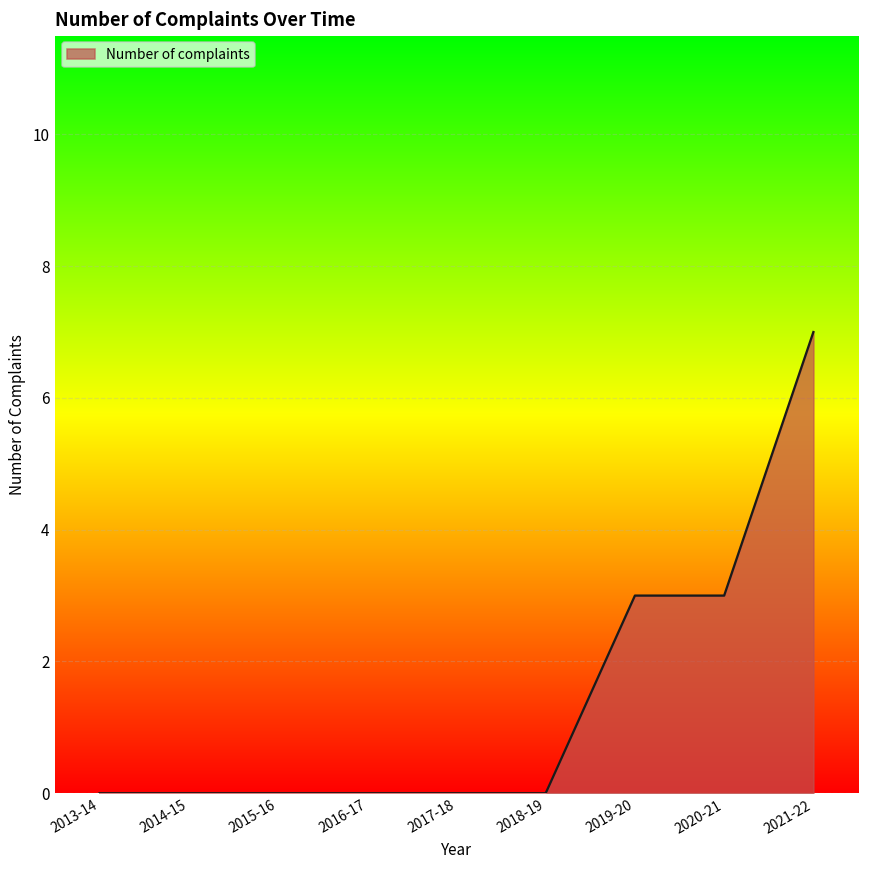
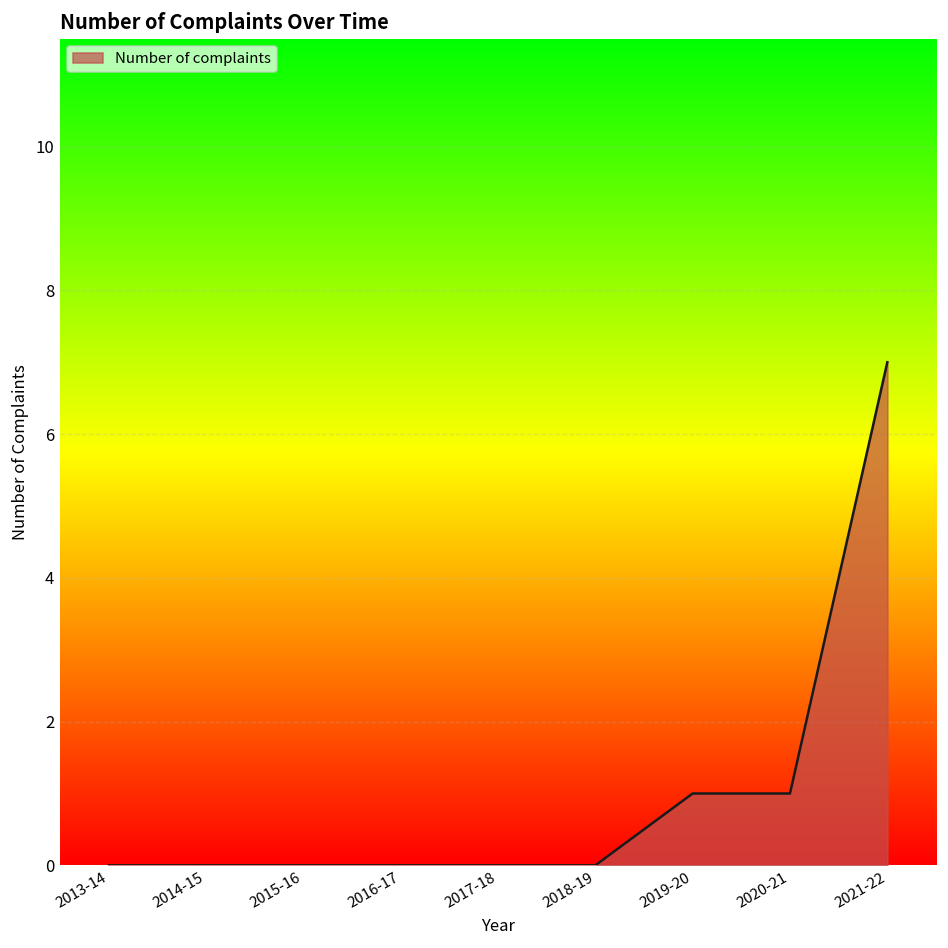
2019-20: 3 -> 1
2020-21: 3 -> 1
